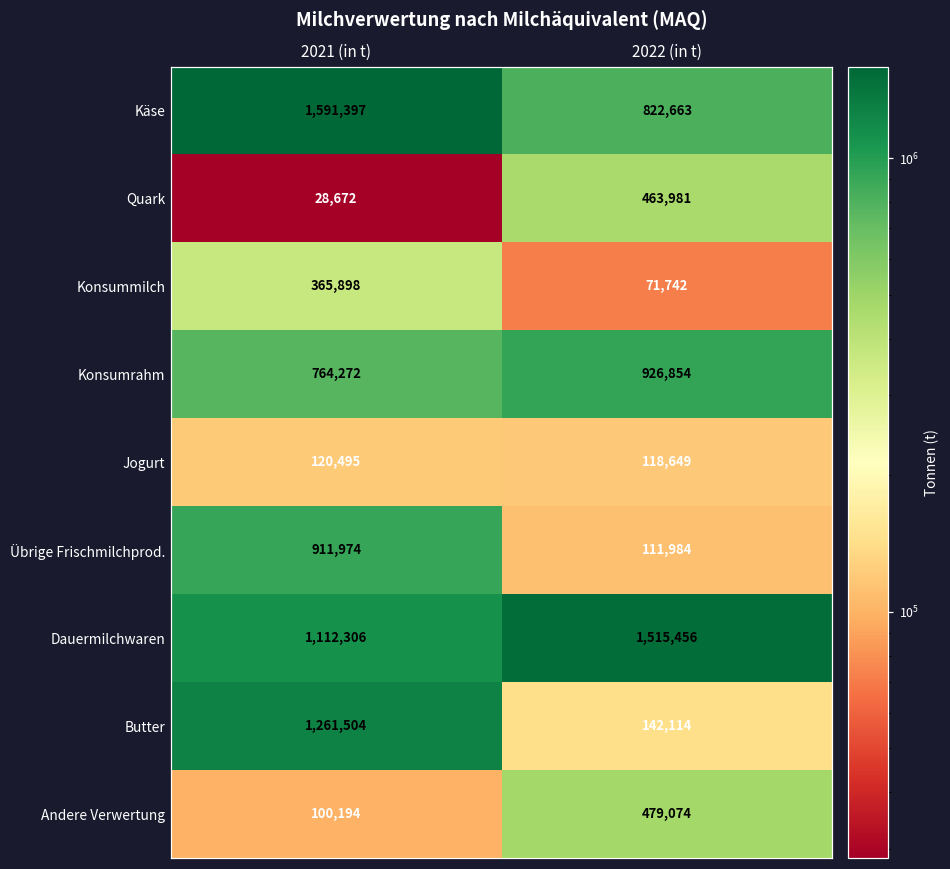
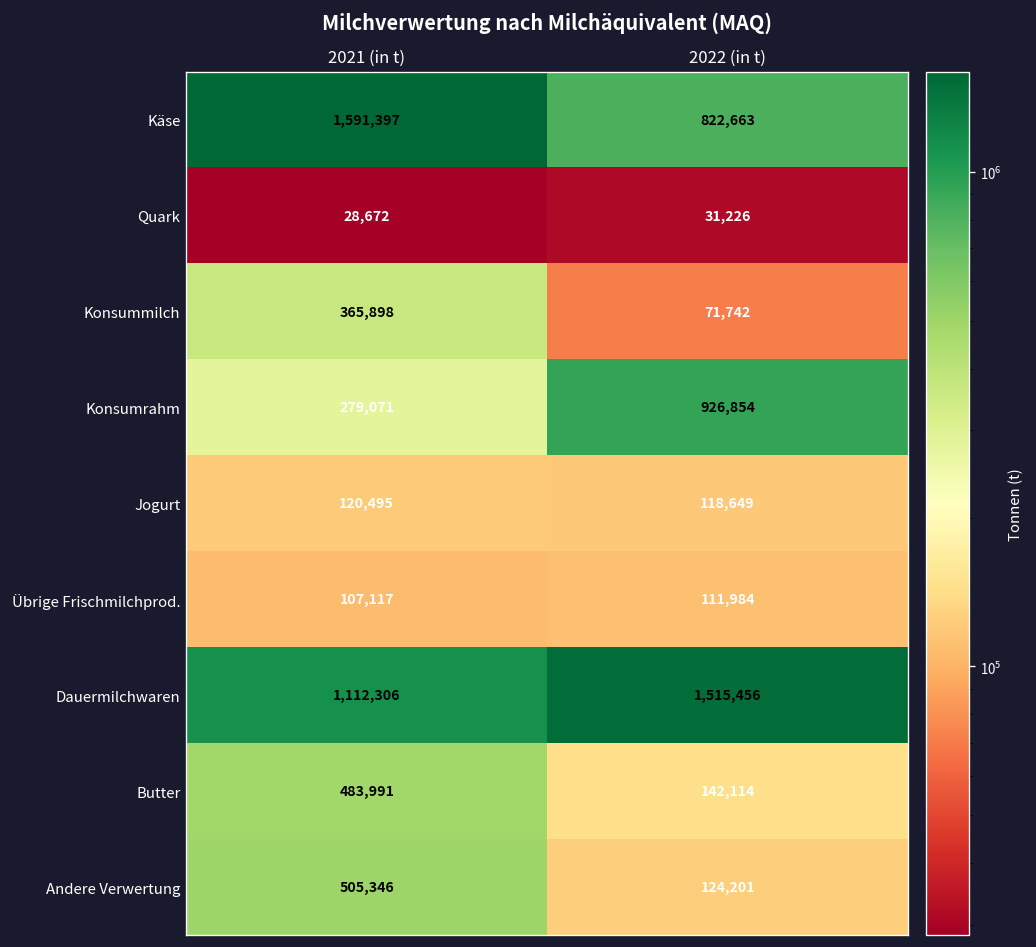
Quark, 2022 (in t): 463,981 -> 31,226
Konsumrahm, 2021 (in t): 764,272 -> 279,071
Übrige Frischmilchprod., 2021 (in t): 911,974 -> 107,117
Butter, 2021 (in t): 1,261,504 -> 483,991
Andere Verwertung, 2021 (in t): 100,194 -> 505,346
Andere Verwertung, 2022 (in t): 479,074 -> 124,201
